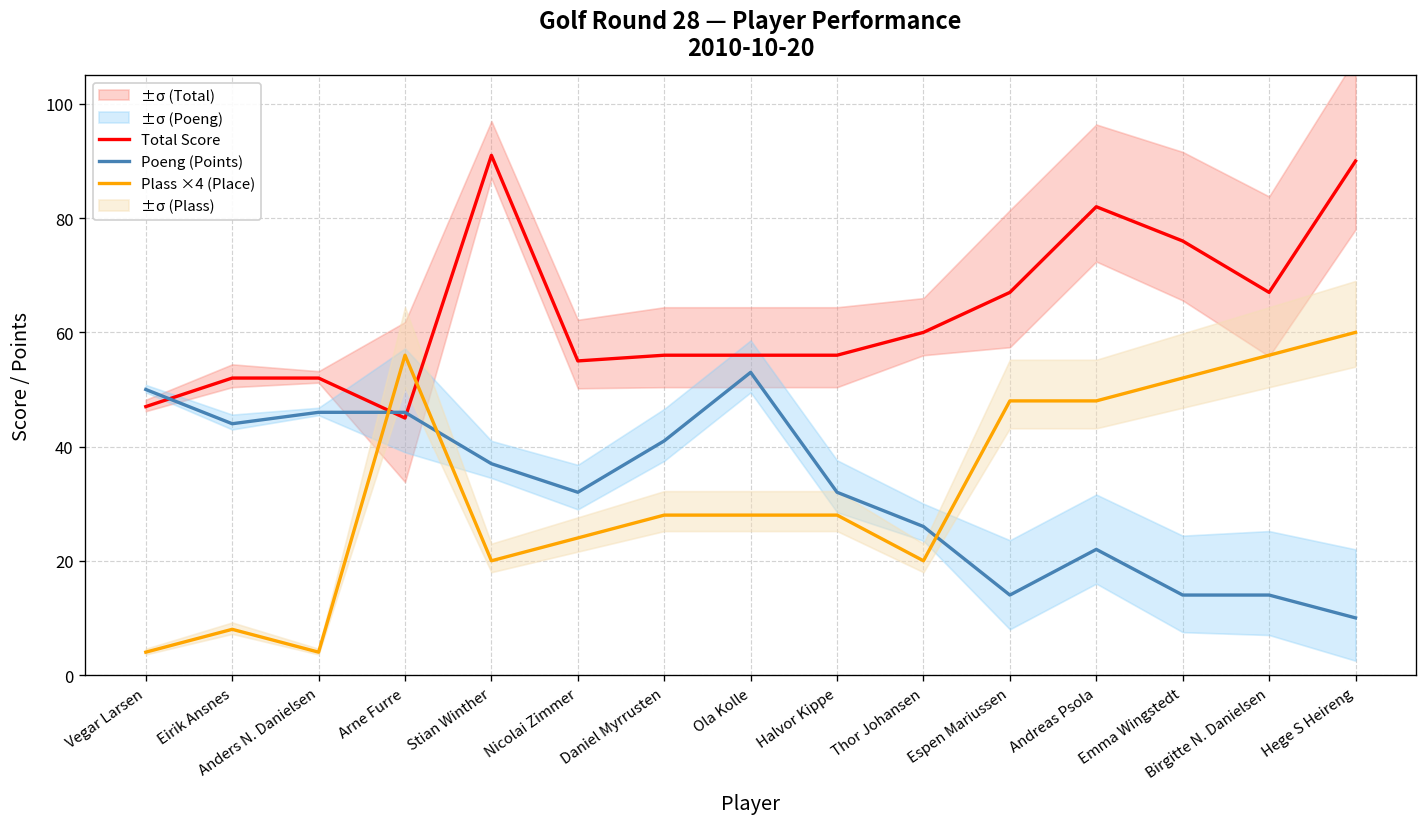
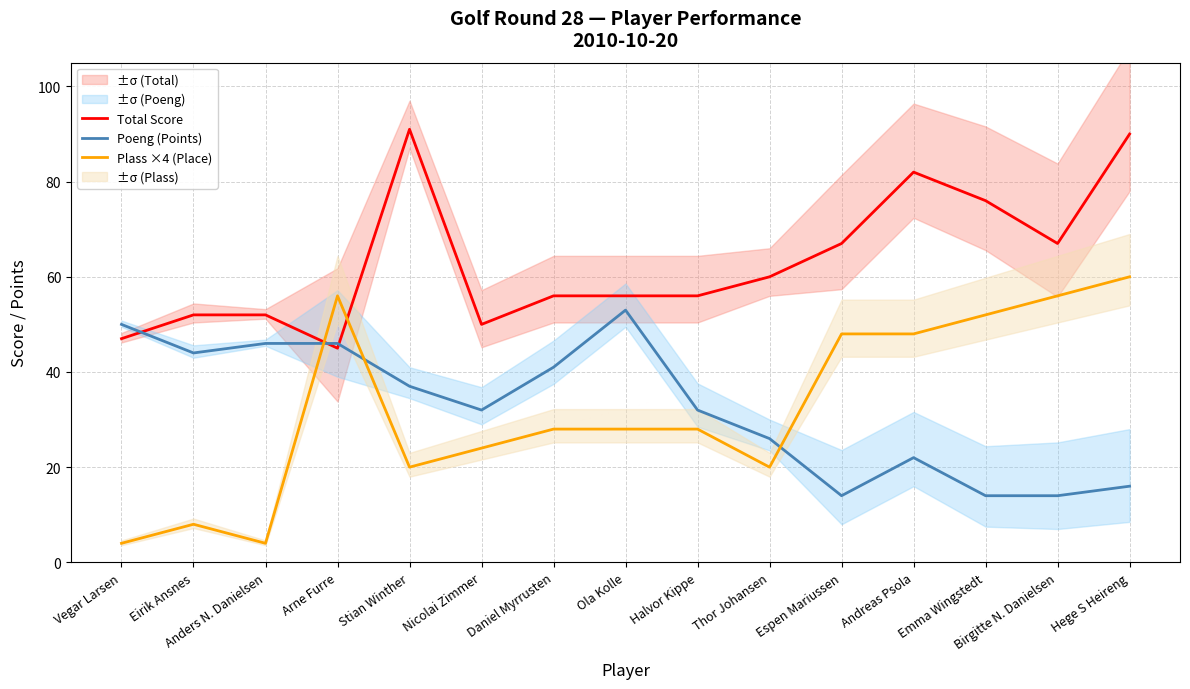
Total Score, Nicolai Zimmer: 55 -> 50
Poeng (Points), Hege S Heireng: 10 -> 16
